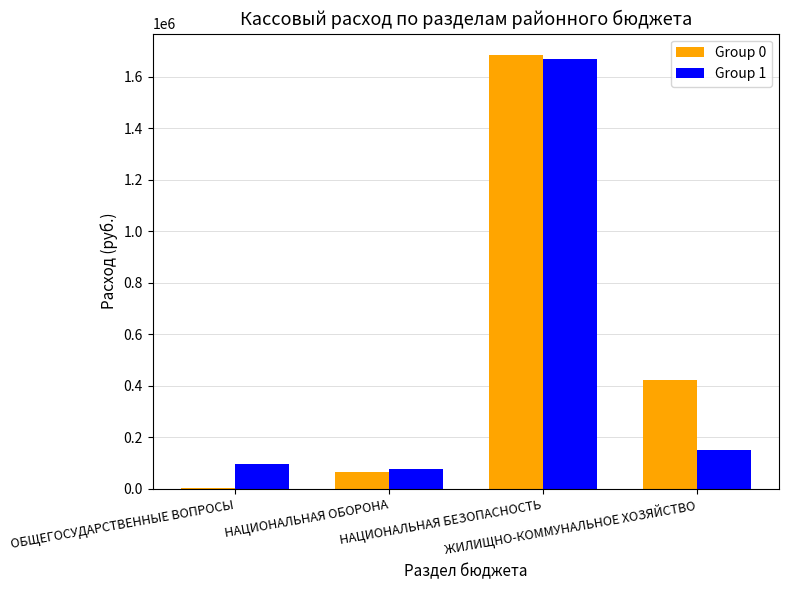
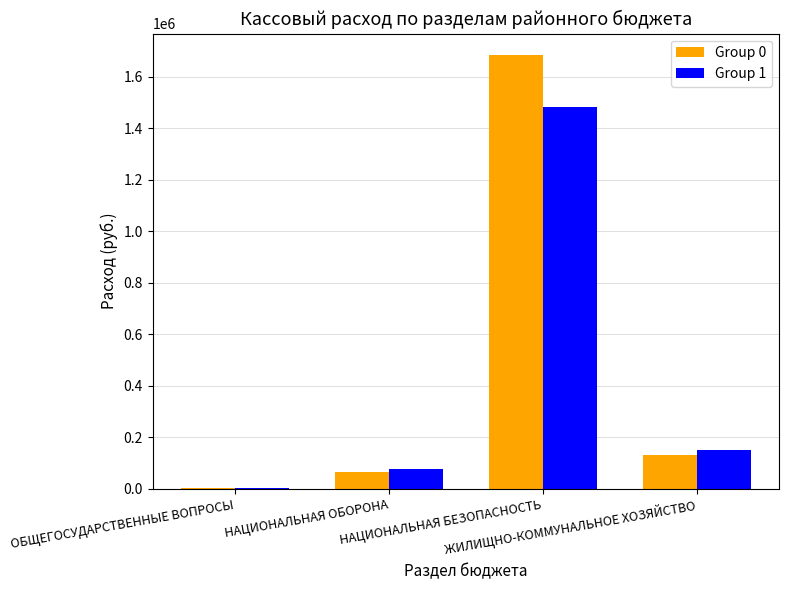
Group 1, ОБЩЕГОСУДАРСТВЕННЫЕ ВОПРОСЫ: 90000 -> 0
Group 1, НАЦИОНАЛЬНАЯ БЕЗОПАСНОСТЬ: 1670000 -> 1480000
Group 0, ЖИЛИЩНО-КОММУНАЛЬНОЕ ХОЗЯЙСТВО: 420000 -> 130000
